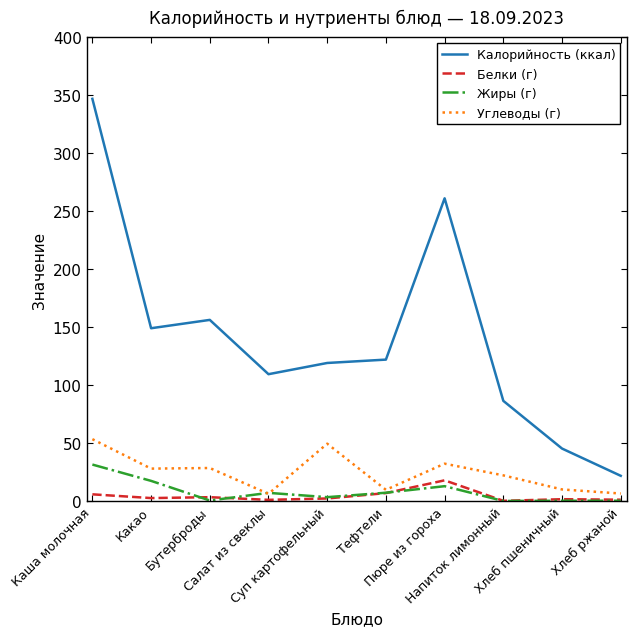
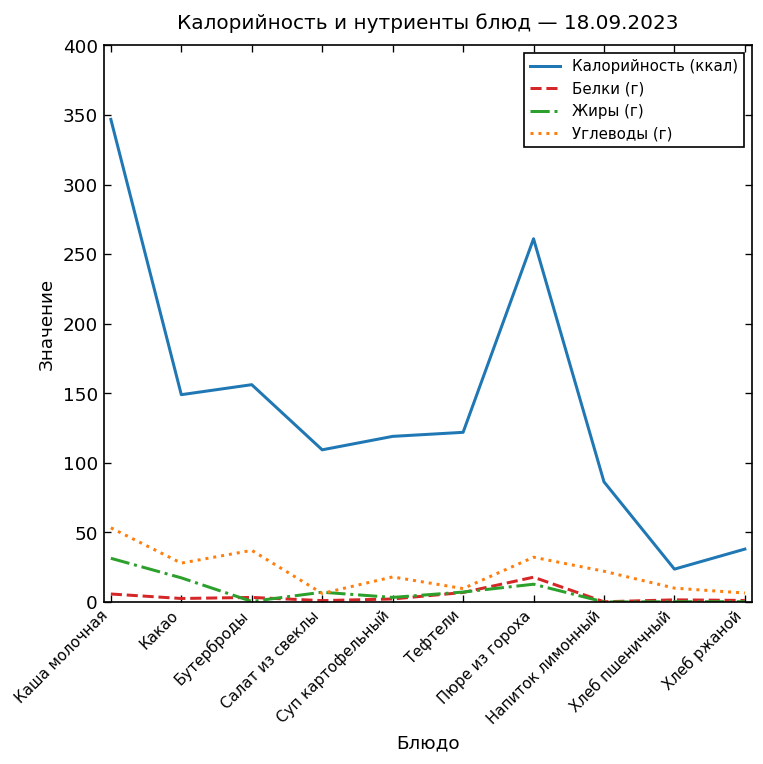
Углеводы (г), Бутерброды: 28 -> 37
Углеводы (г), Суп картофельный: 49 -> 18
Калорийность (ккал), Хлеб пшеничный: 45 -> 24
Калорийность (ккал), Хлеб ржаной: 22 -> 38
